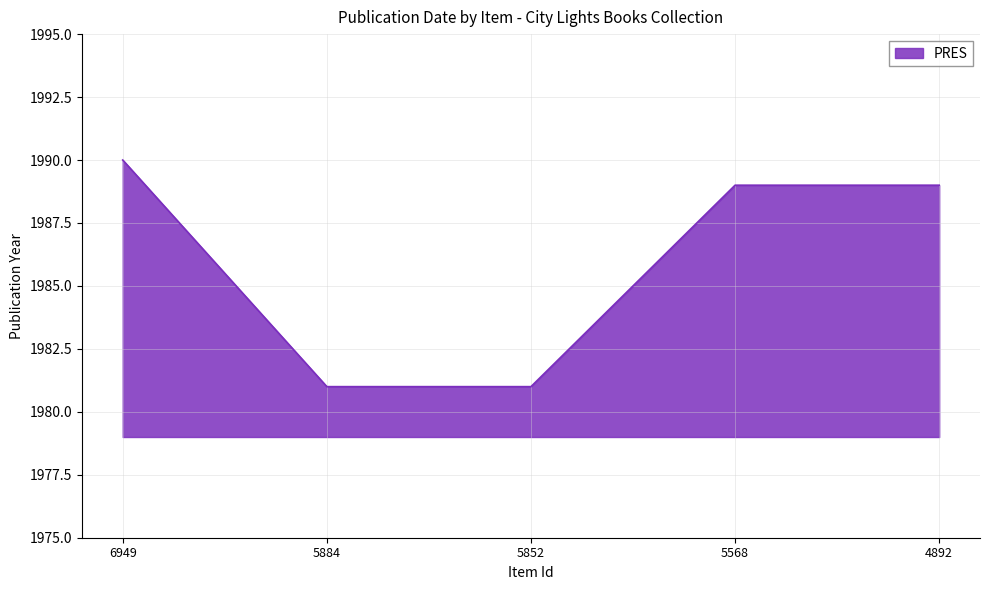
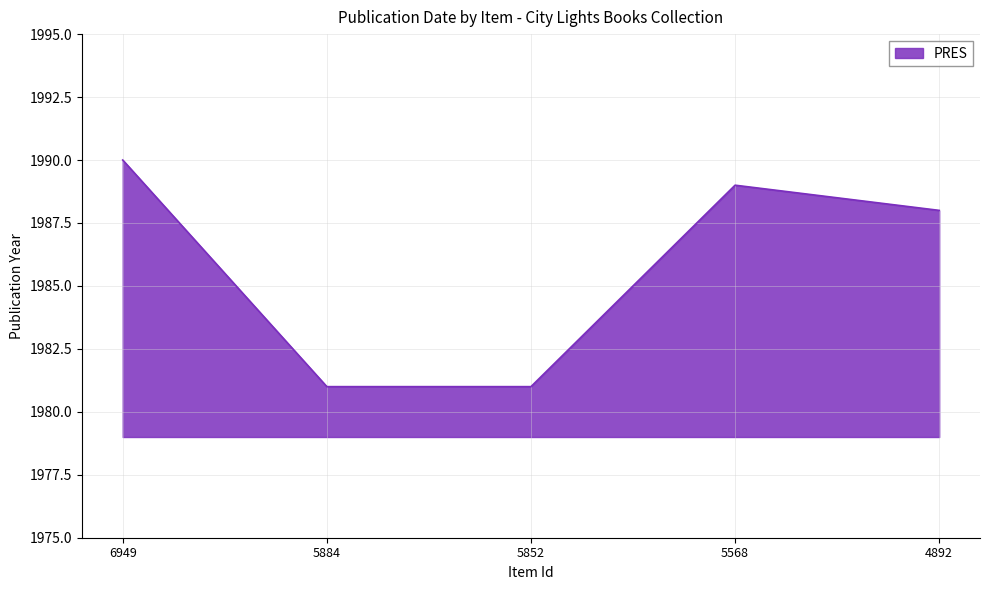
4892: 1989 -> 1988
